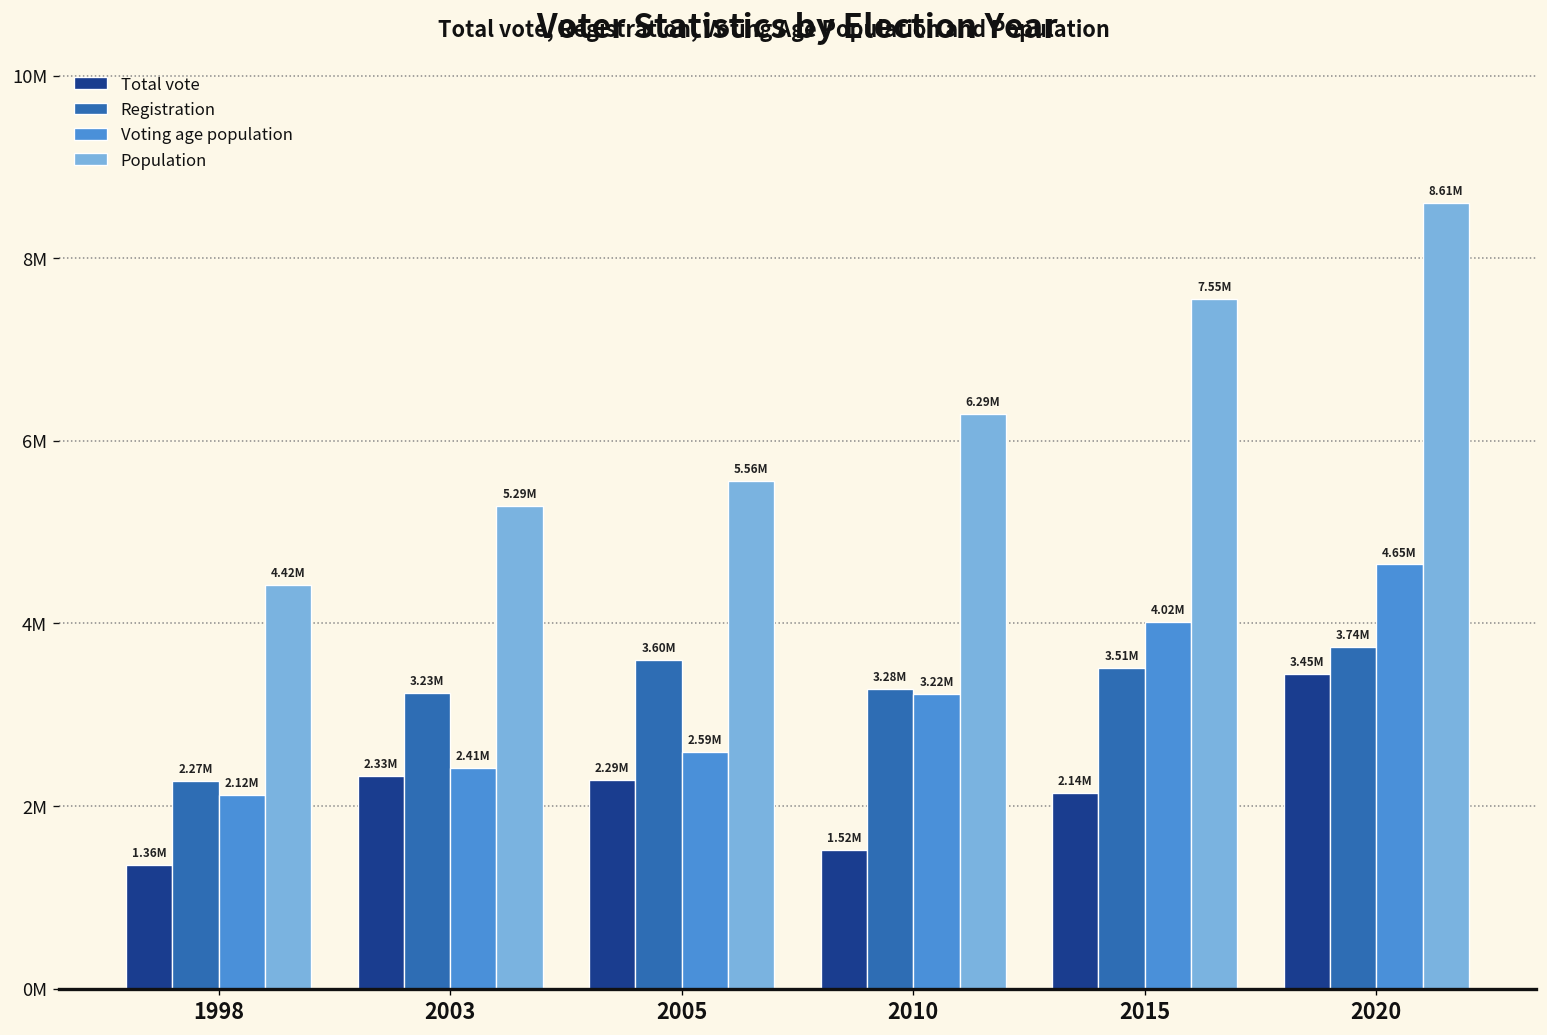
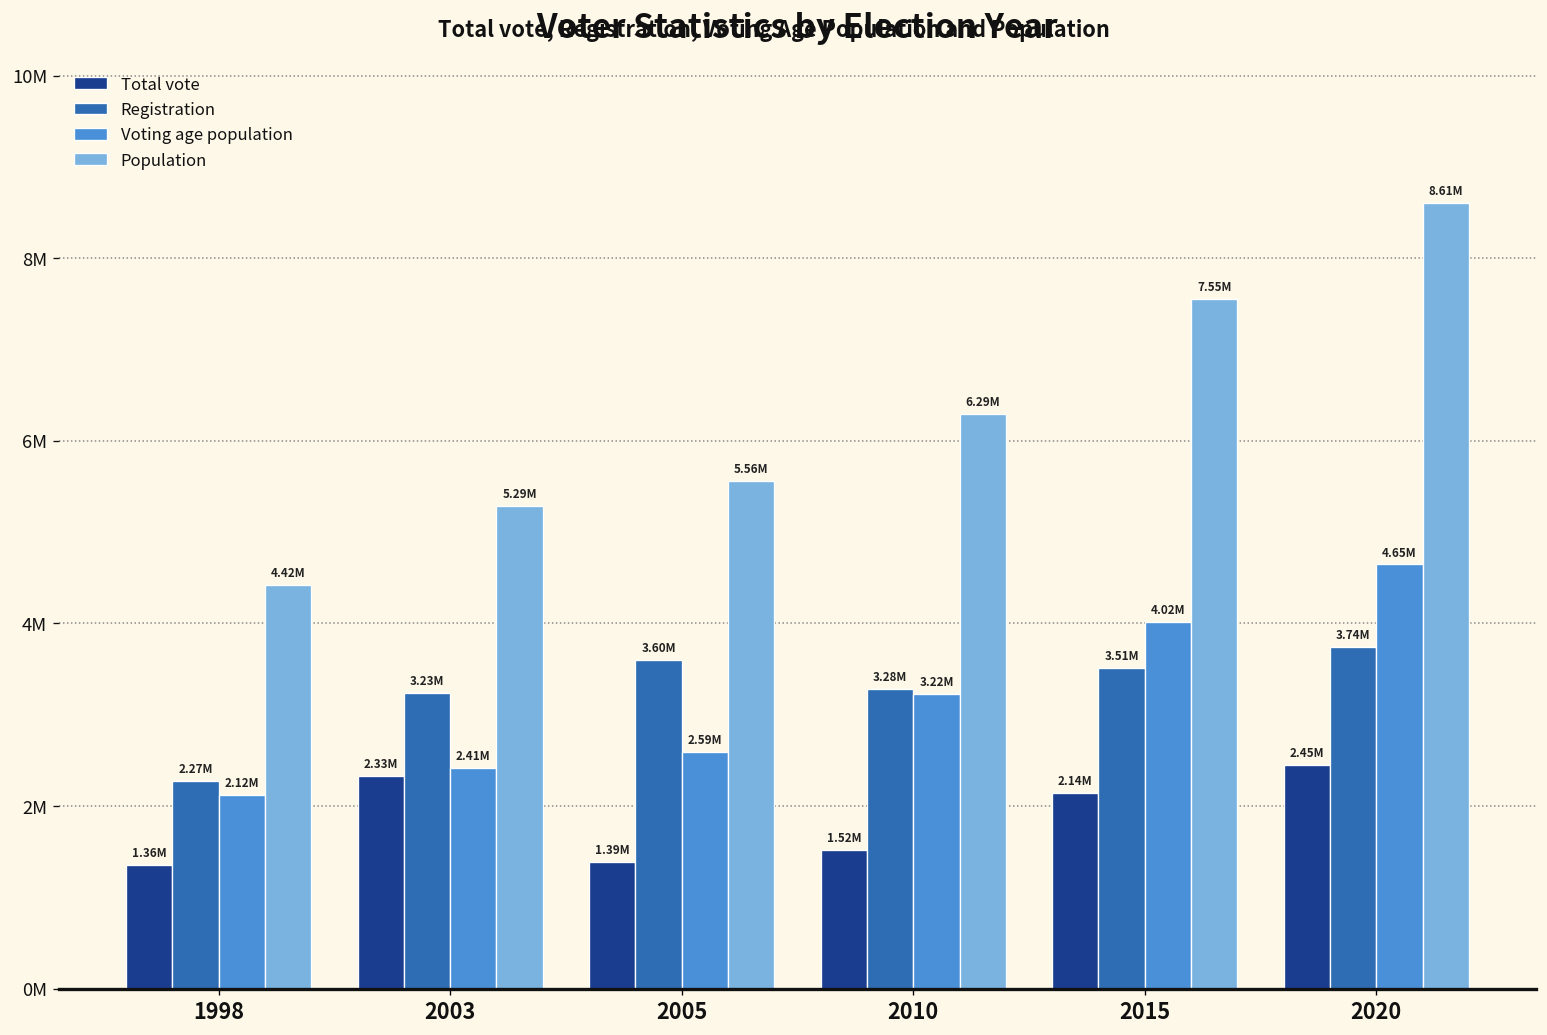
Total vote, 2005: 2.29M -> 1.39M
Total vote, 2020: 3.45M -> 2.45M
